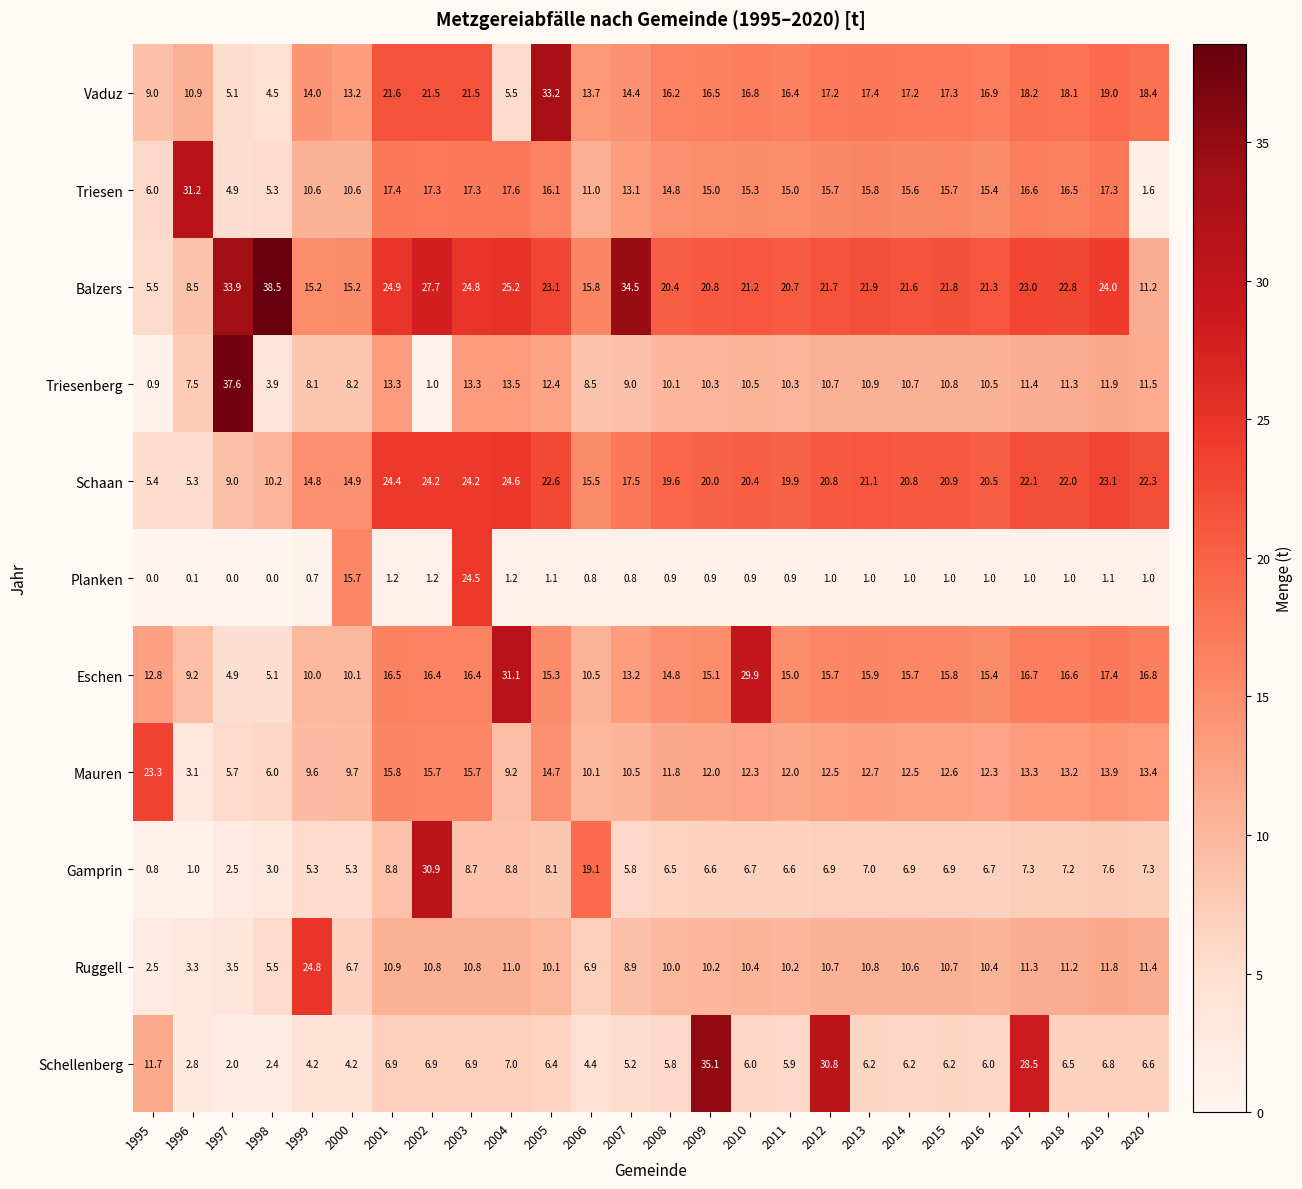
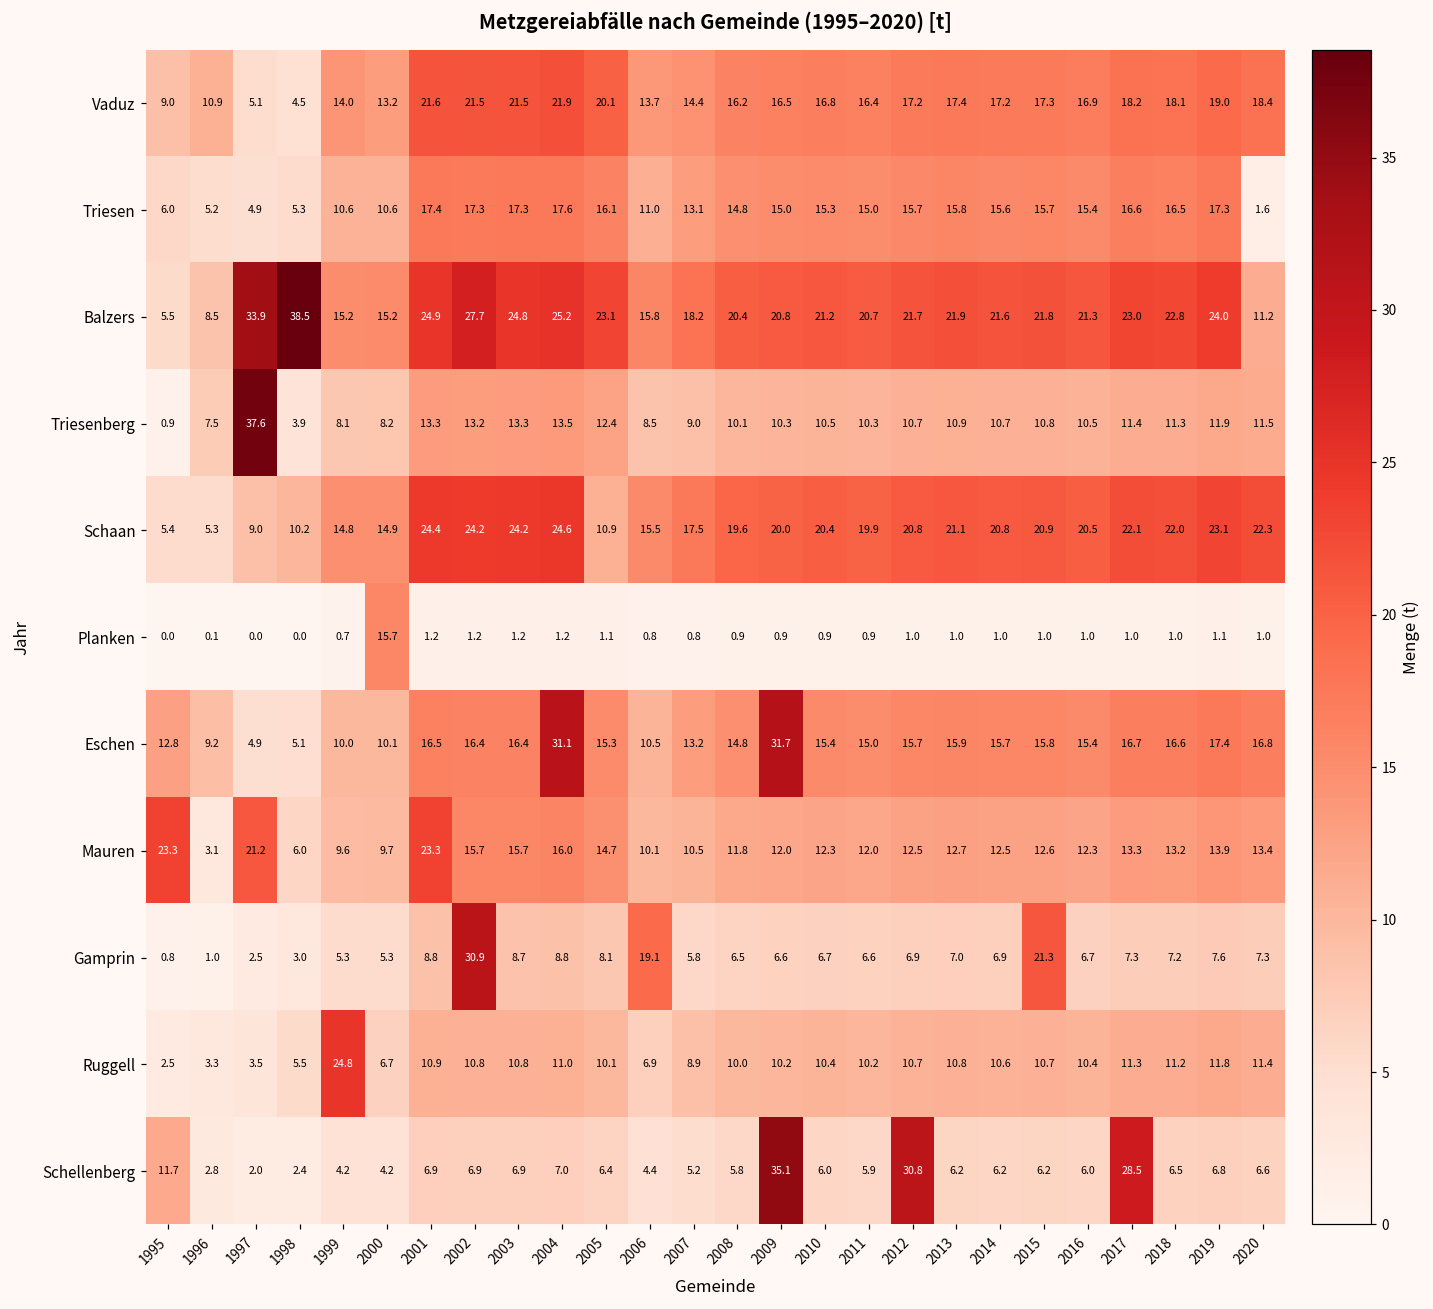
Vaduz, 2004: 5.5 -> 21.9
Vaduz, 2005: 33.2 -> 20.1
Triesen, 1996: 31.2 -> 5.2
Balzers, 2007: 34.5 -> 18.2
Triesenberg, 2002: 1.0 -> 13.2
Schaan, 2005: 22.6 -> 10.9
Planken, 2003: 24.5 -> 1.2
Eschen, 2009: 15.1 -> 31.7
Eschen, 2010: 29.9 -> 15.4
Mauren, 1997: 5.7 -> 21.2
Mauren, 2001: 15.8 -> 23.3
Mauren, 2004: 9.2 -> 16.0
Gamprin, 2015: 6.9 -> 21.3
